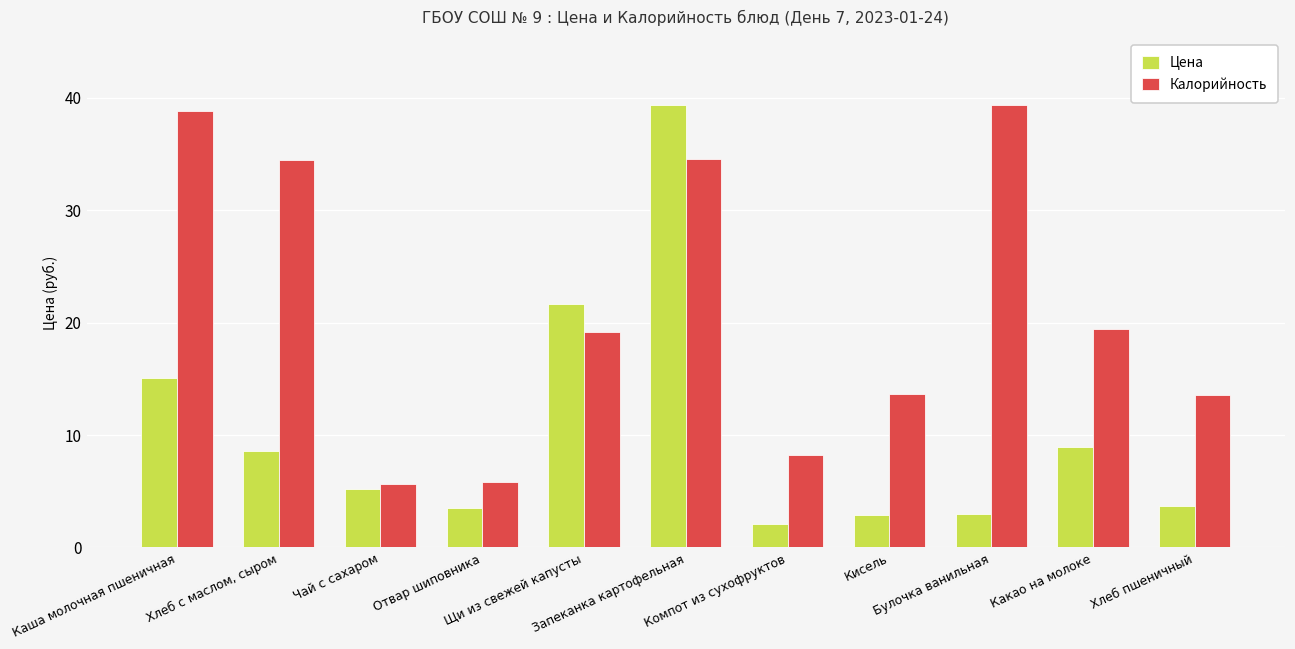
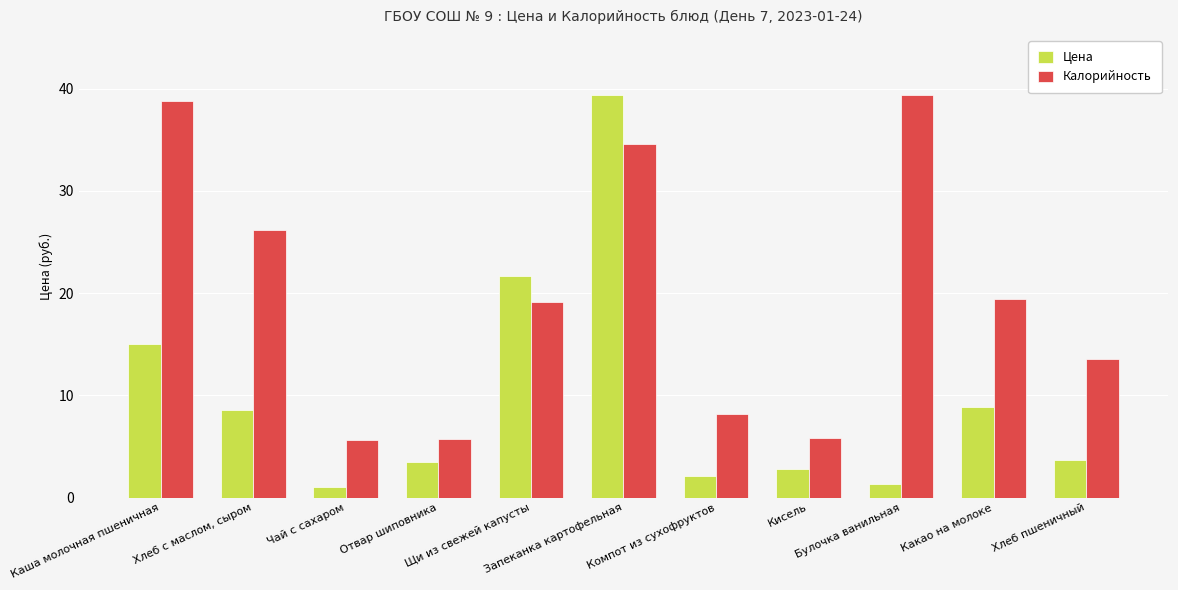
Калорийность, Хлеб с маслом, сыром: 34.4 -> 26.2
Цена, Чай с сахаром: 5.2 -> 1.0
Калорийность, Кисель: 13.6 -> 5.8
Цена, Булочка ванильная: 2.9 -> 1.4
